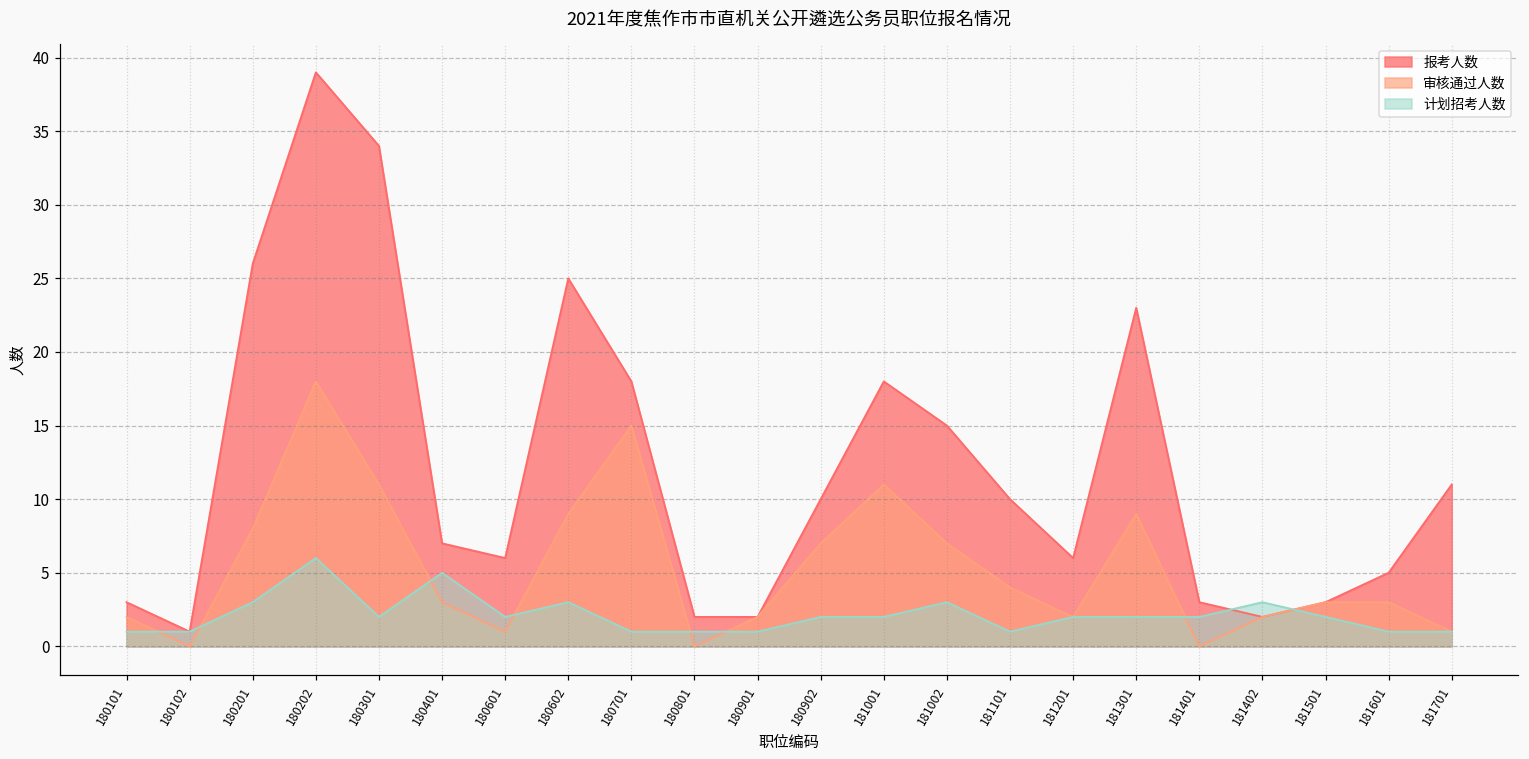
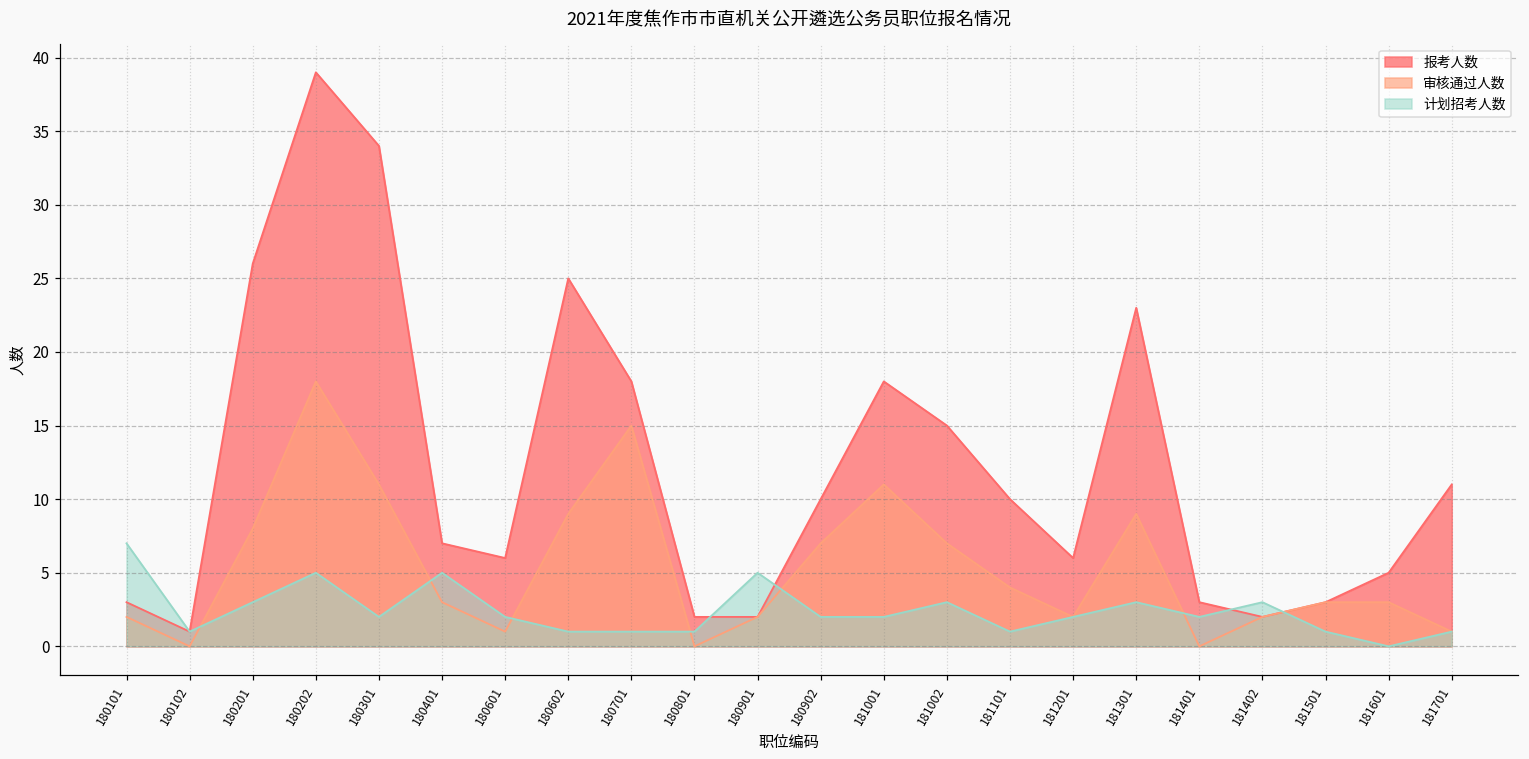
计划招考人数, 180101: 1 -> 7
计划招考人数, 180202: 6 -> 5
计划招考人数, 180602: 3 -> 1
计划招考人数, 180901: 1 -> 5
计划招考人数, 181301: 2 -> 3
计划招考人数, 181501: 2 -> 1
计划招考人数, 181601: 1 -> 0
